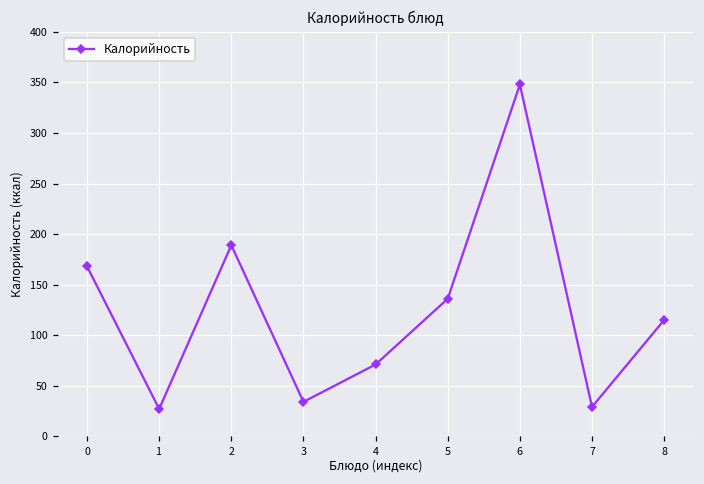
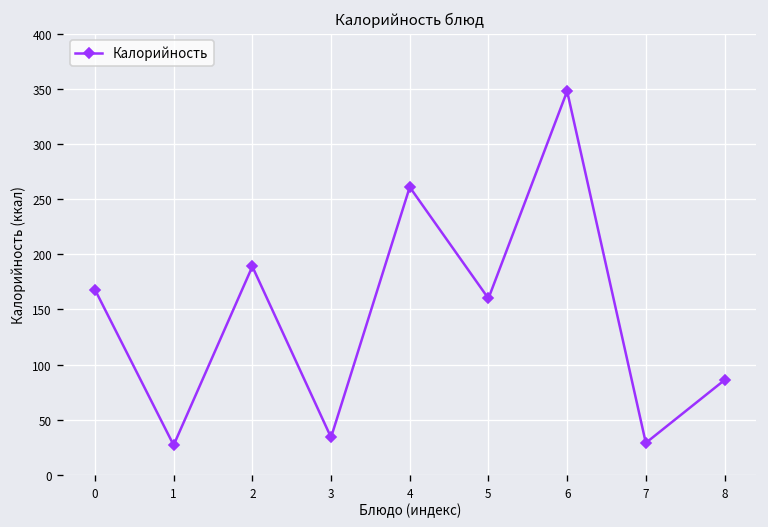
4: 70 -> 260
5: 140 -> 160
8: 120 -> 90
